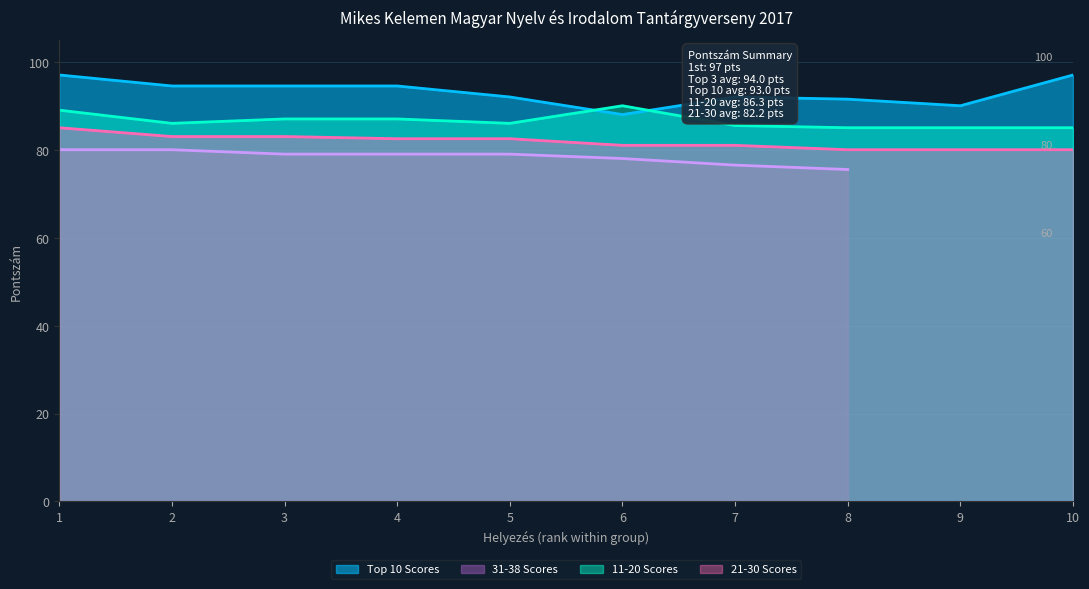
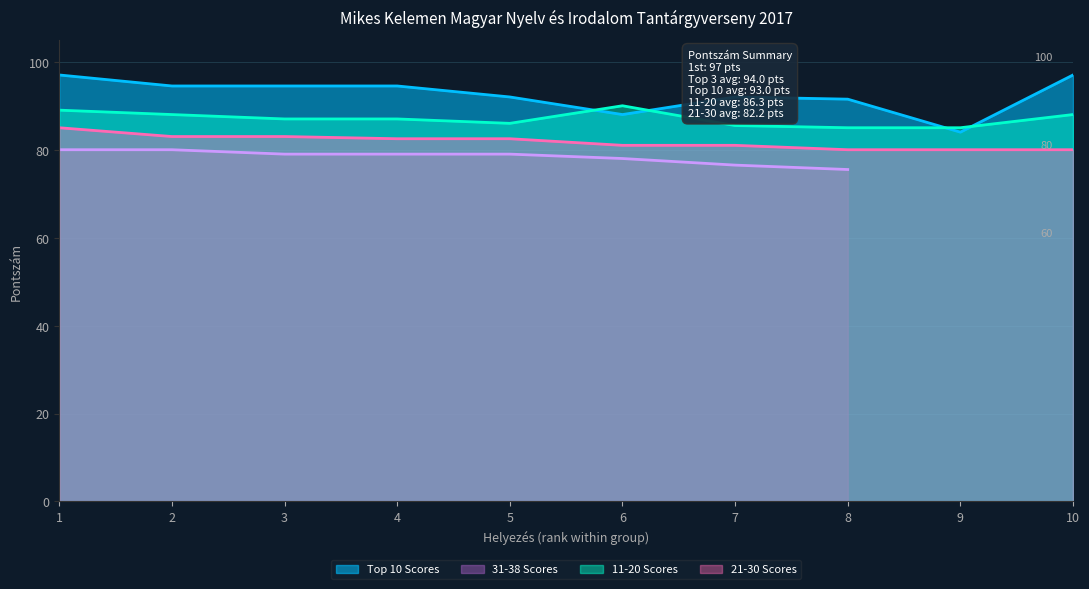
11-20 Scores, 2: 86 -> 88
Top 10 Scores, 9: 90 -> 84
11-20 Scores, 10: 85 -> 88
